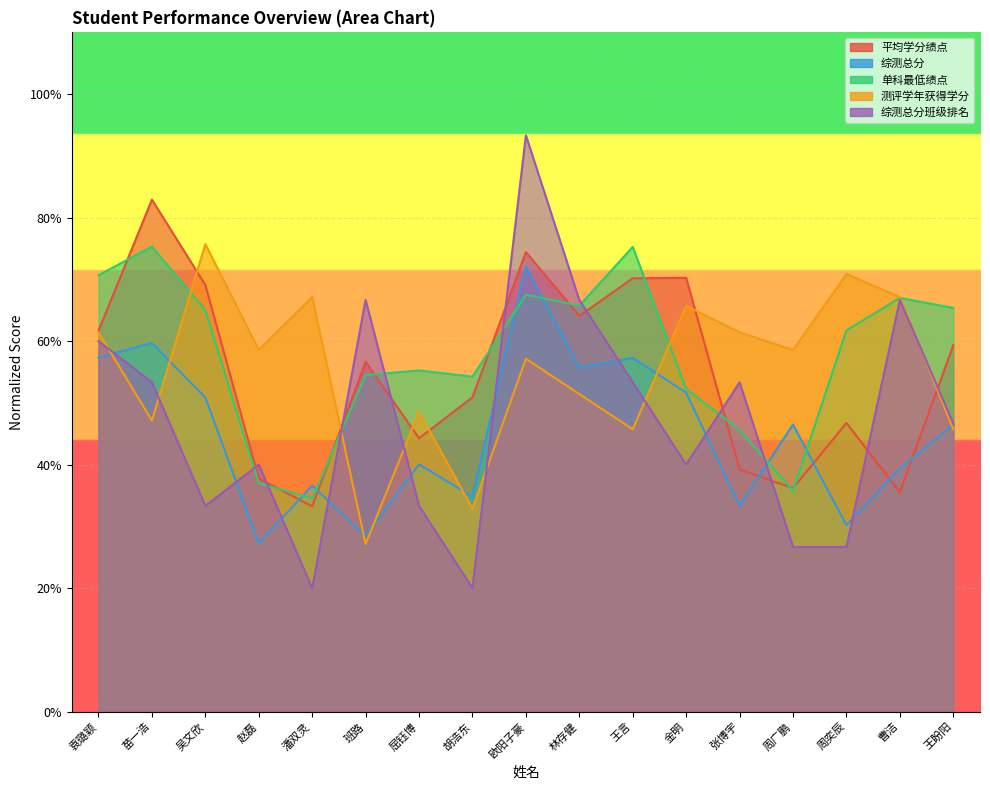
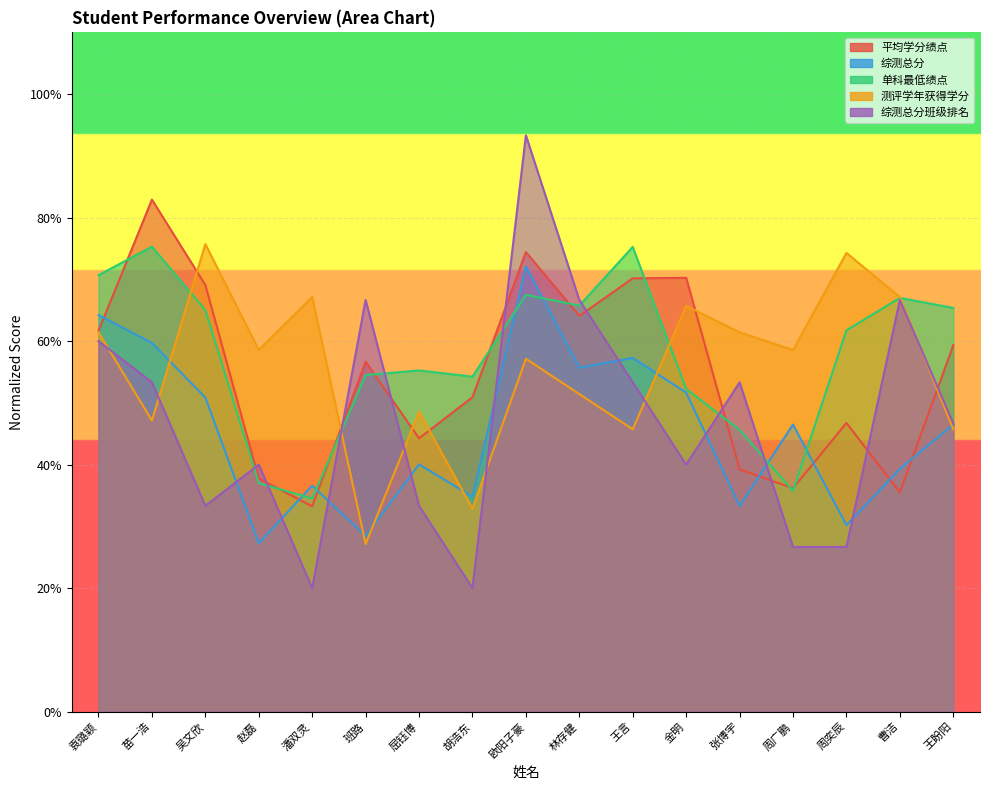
综测总分, 袁璐颖: 57% -> 64%
测评学年获得学分, 周奕辰: 71% -> 74%
